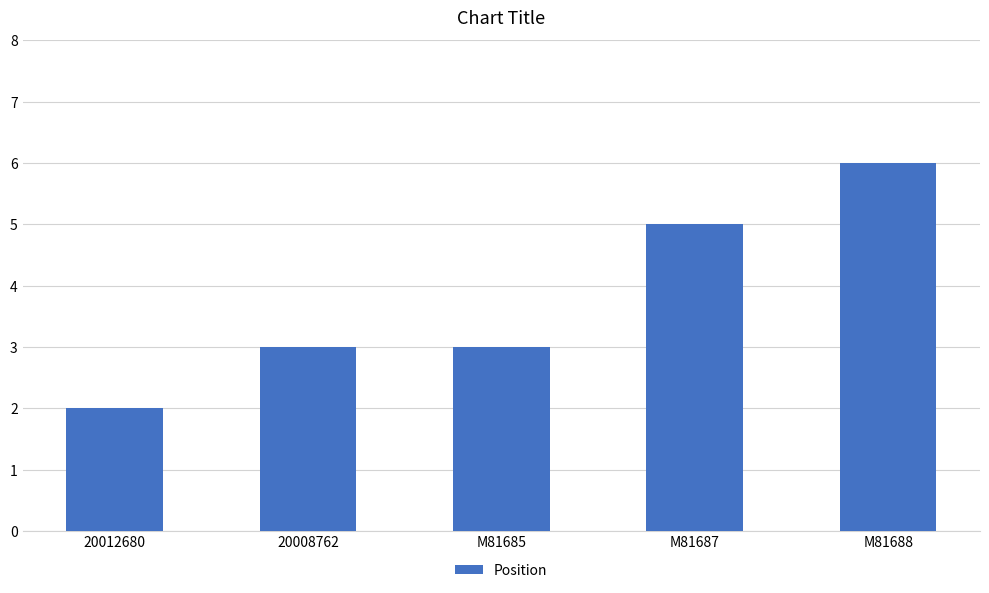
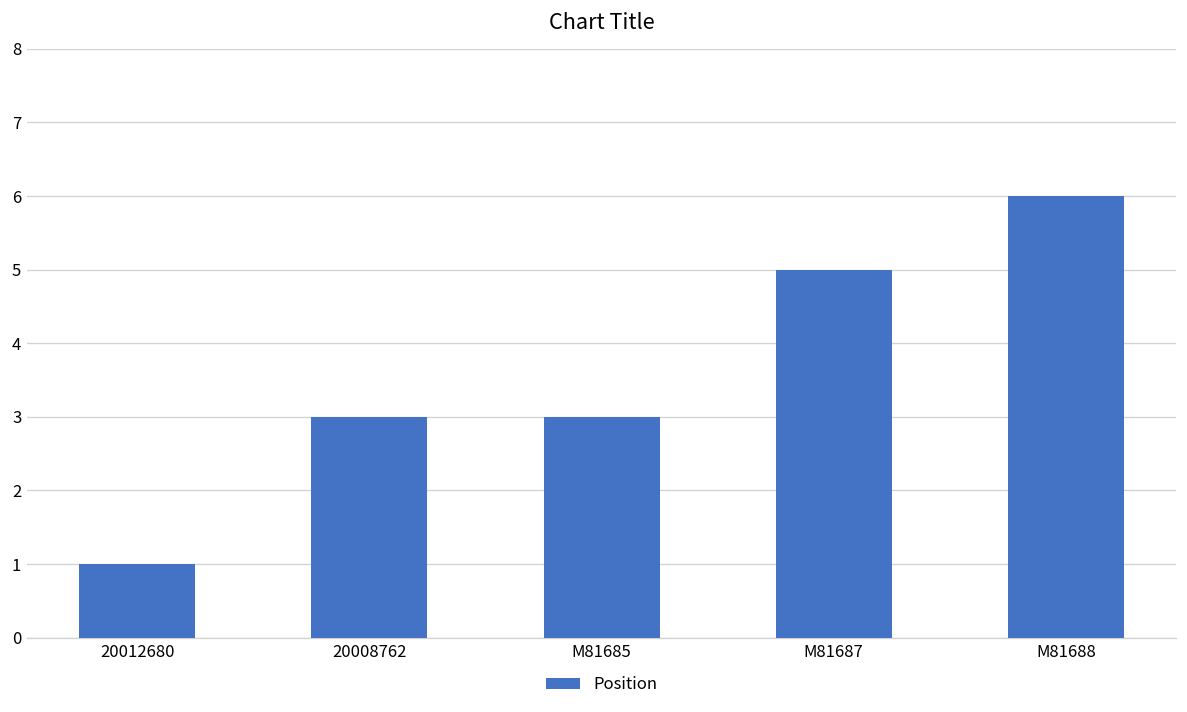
20012680: 2 -> 1
